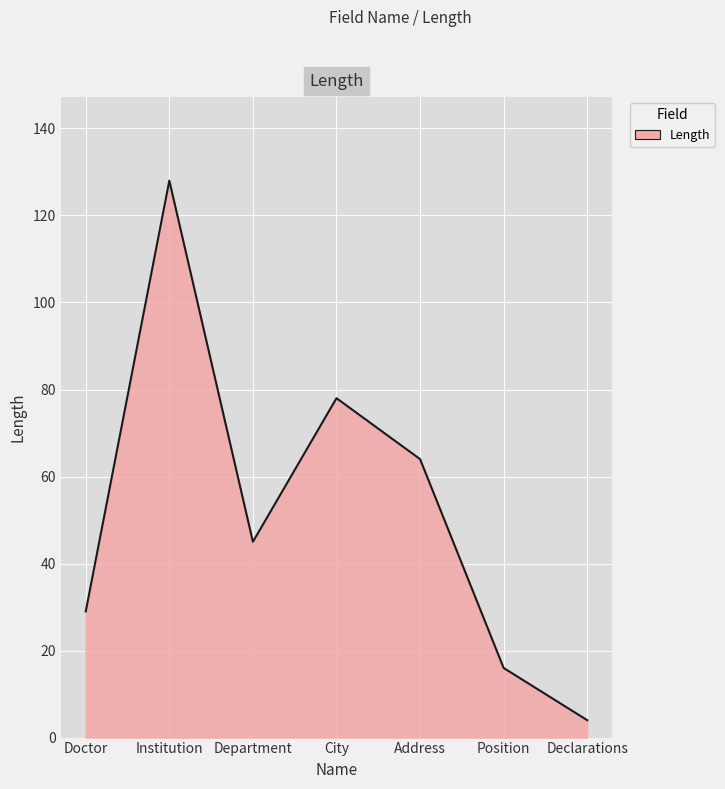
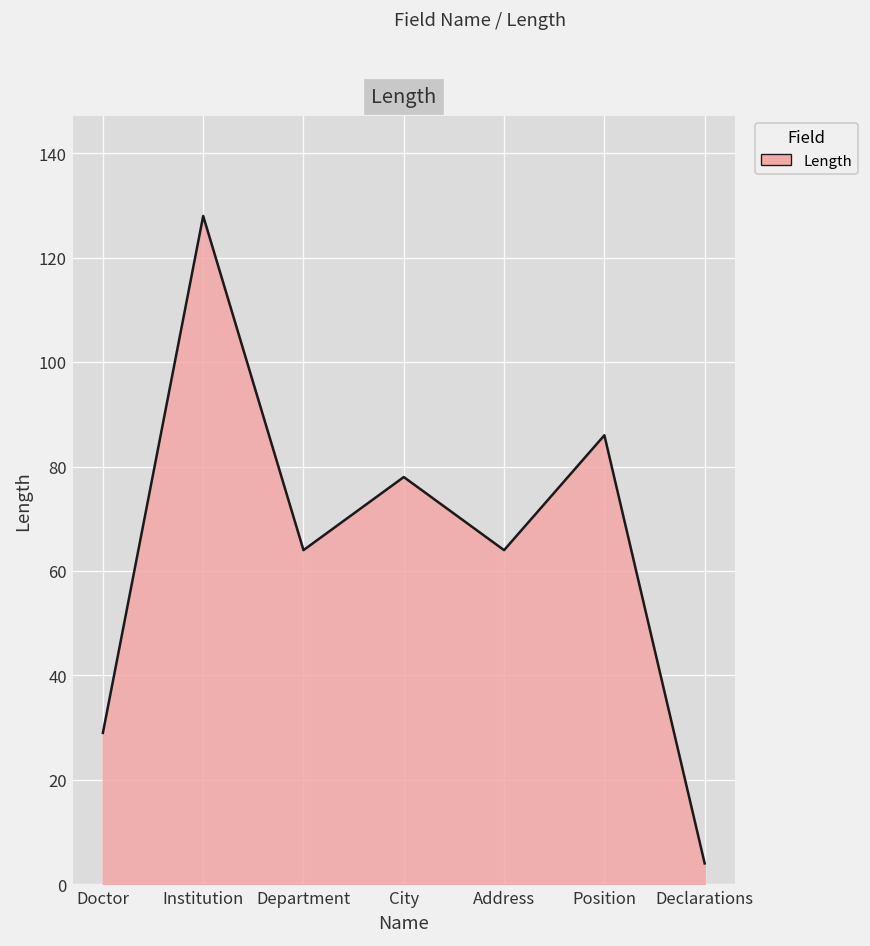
Department: 45 -> 64
Position: 16 -> 86
